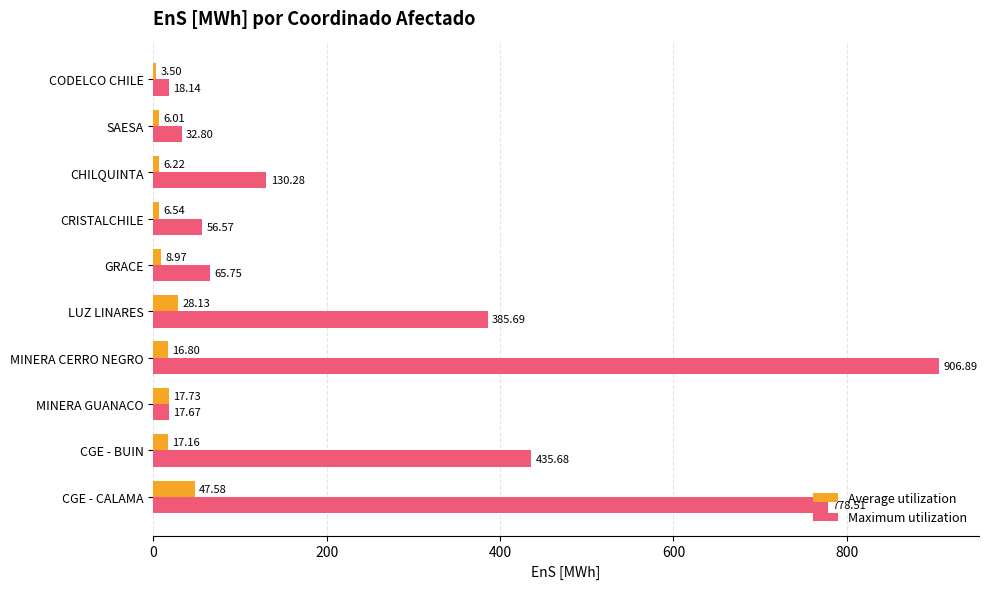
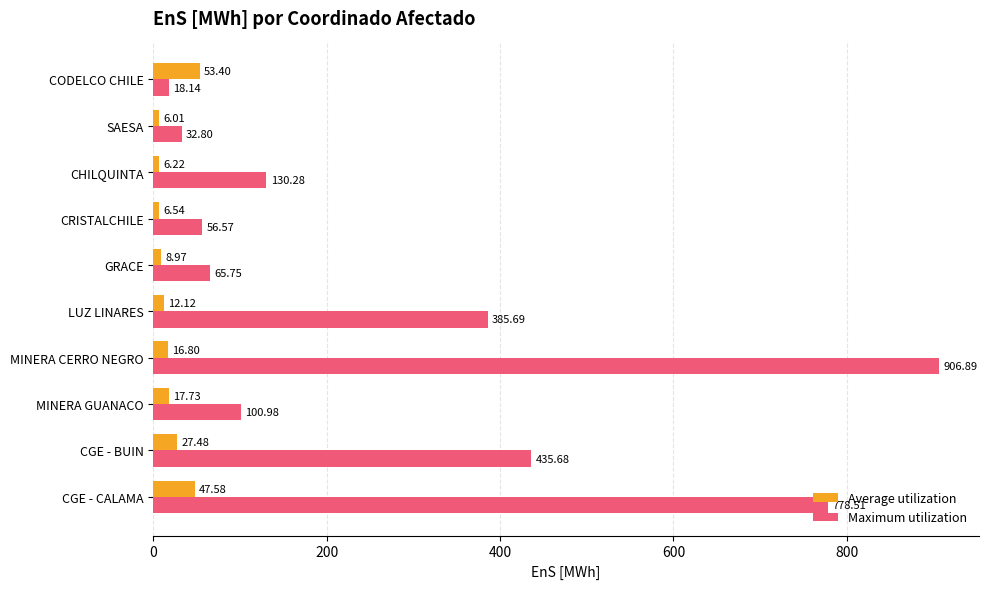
Average utilization, CODELCO CHILE: 3.50 -> 53.40
Average utilization, LUZ LINARES: 28.13 -> 12.12
Maximum utilization, MINERA GUANACO: 17.67 -> 100.98
Average utilization, CGE - BUIN: 17.16 -> 27.48
